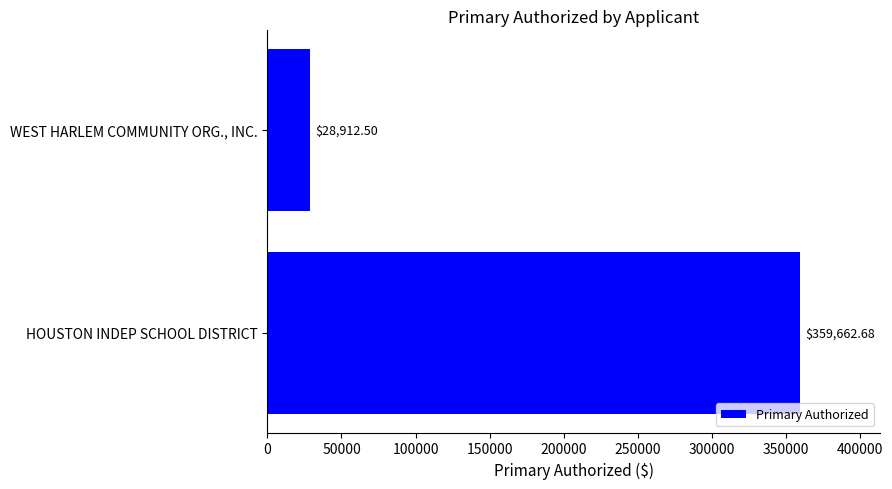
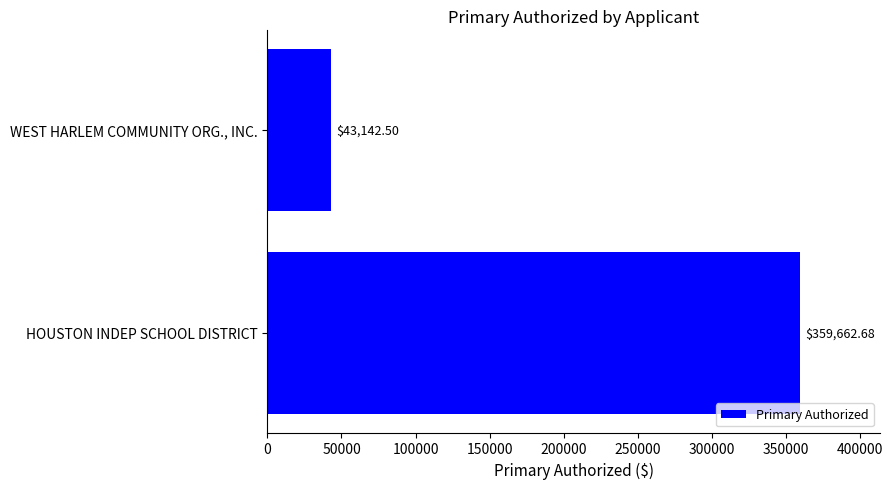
WEST HARLEM COMMUNITY ORG., INC.: $28,912.50 -> $43,142.50
